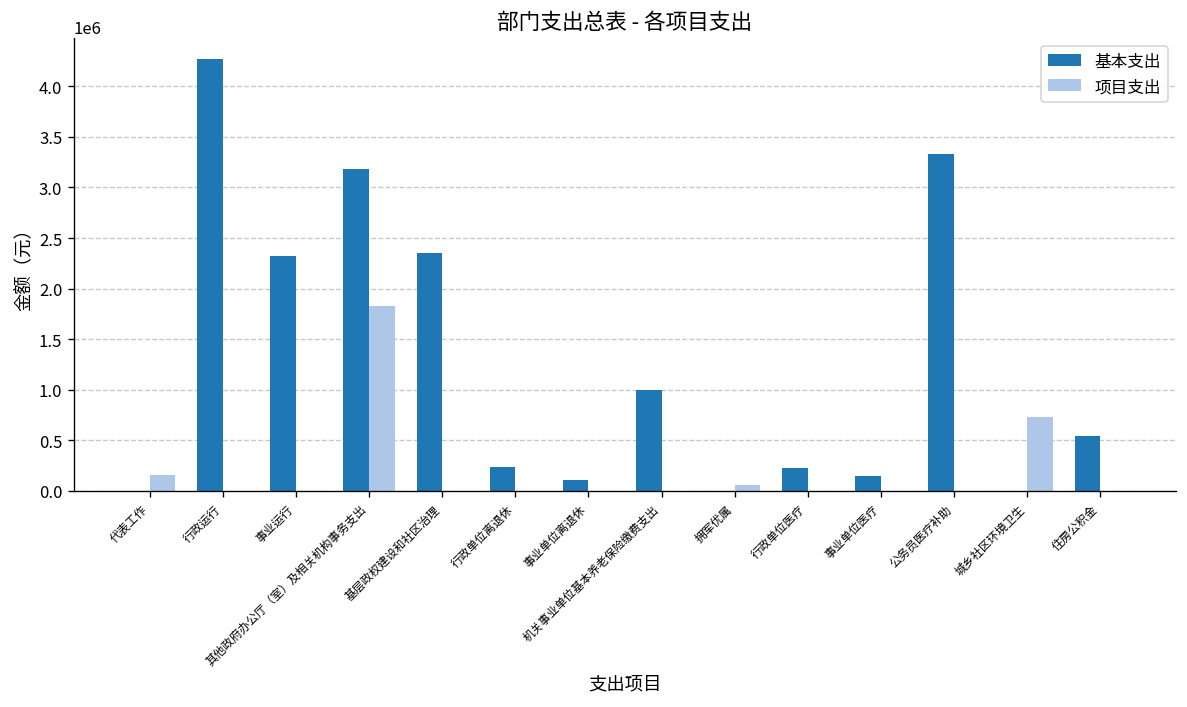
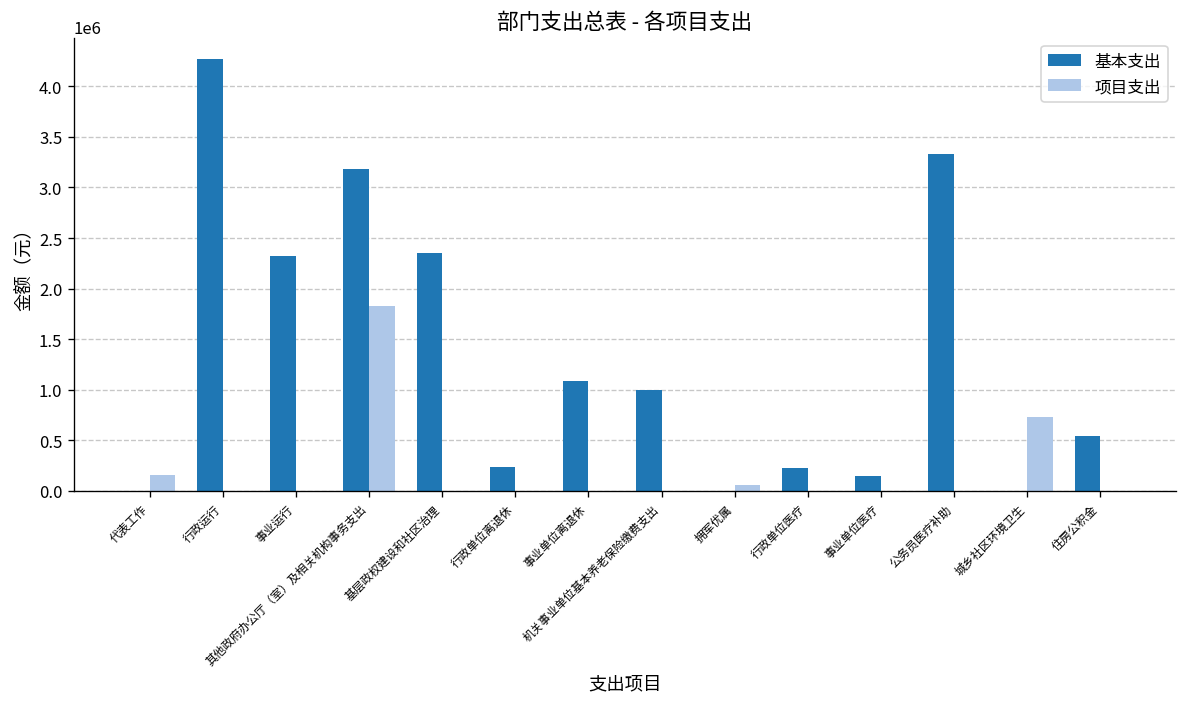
基本支出, 事业单位离退休: 100000 -> 1100000
